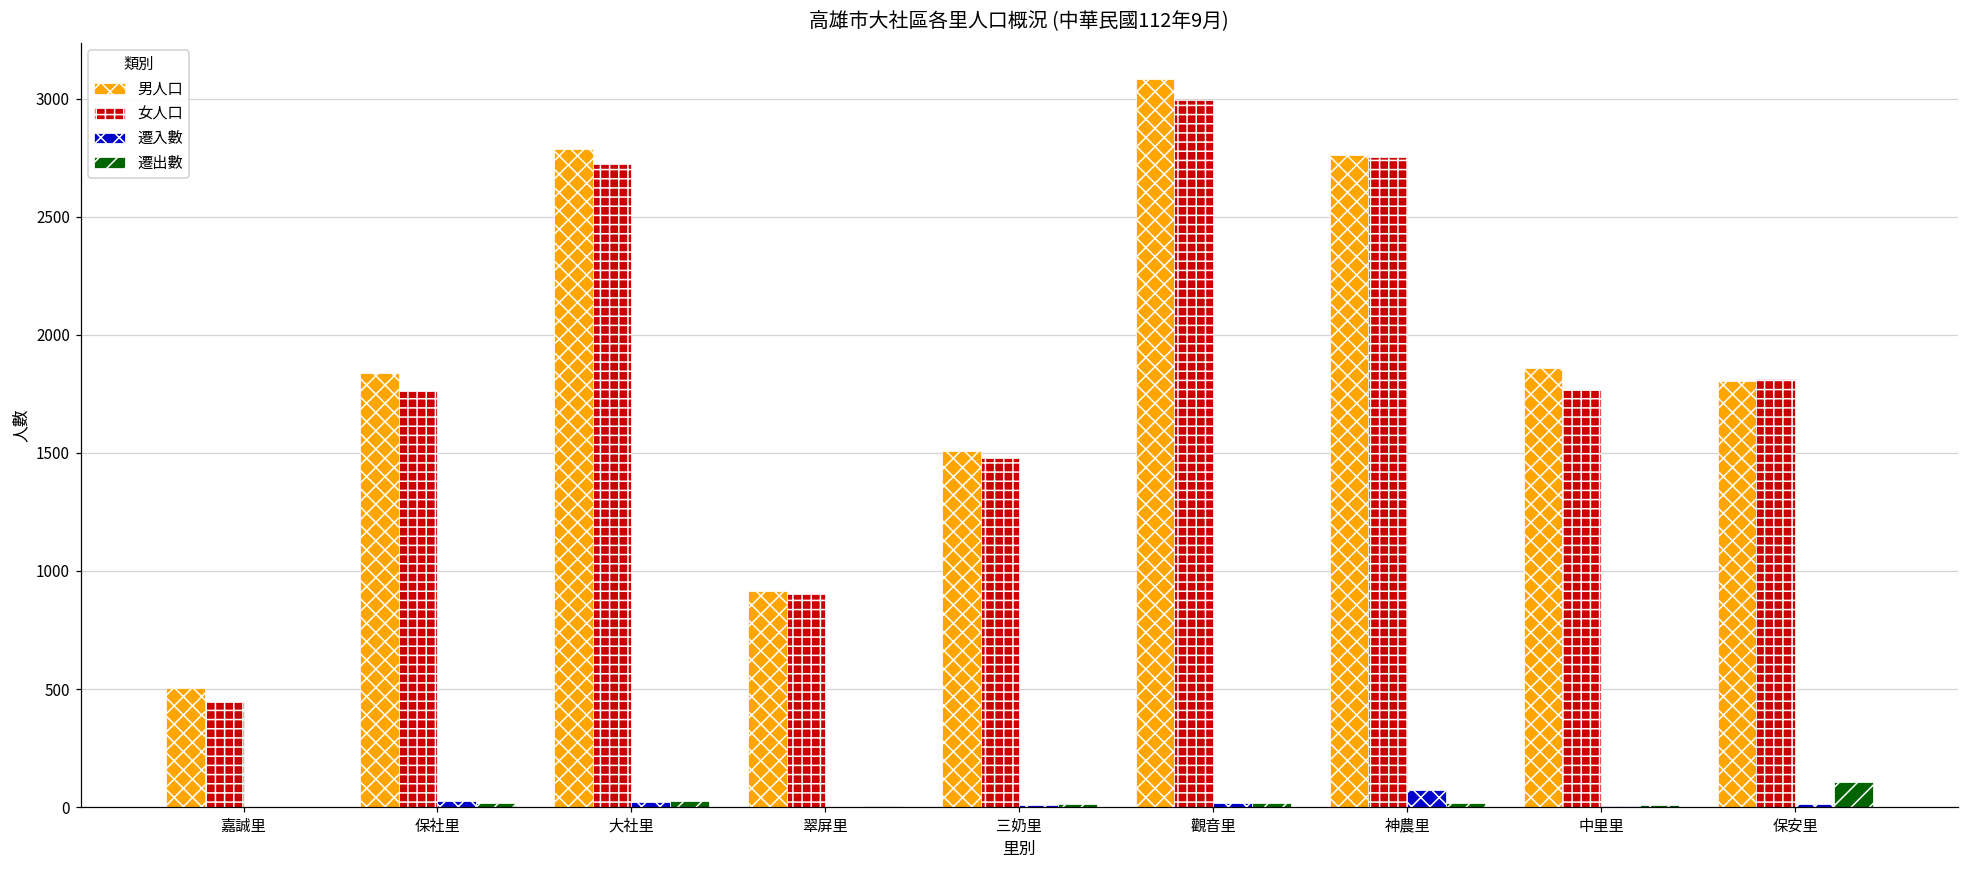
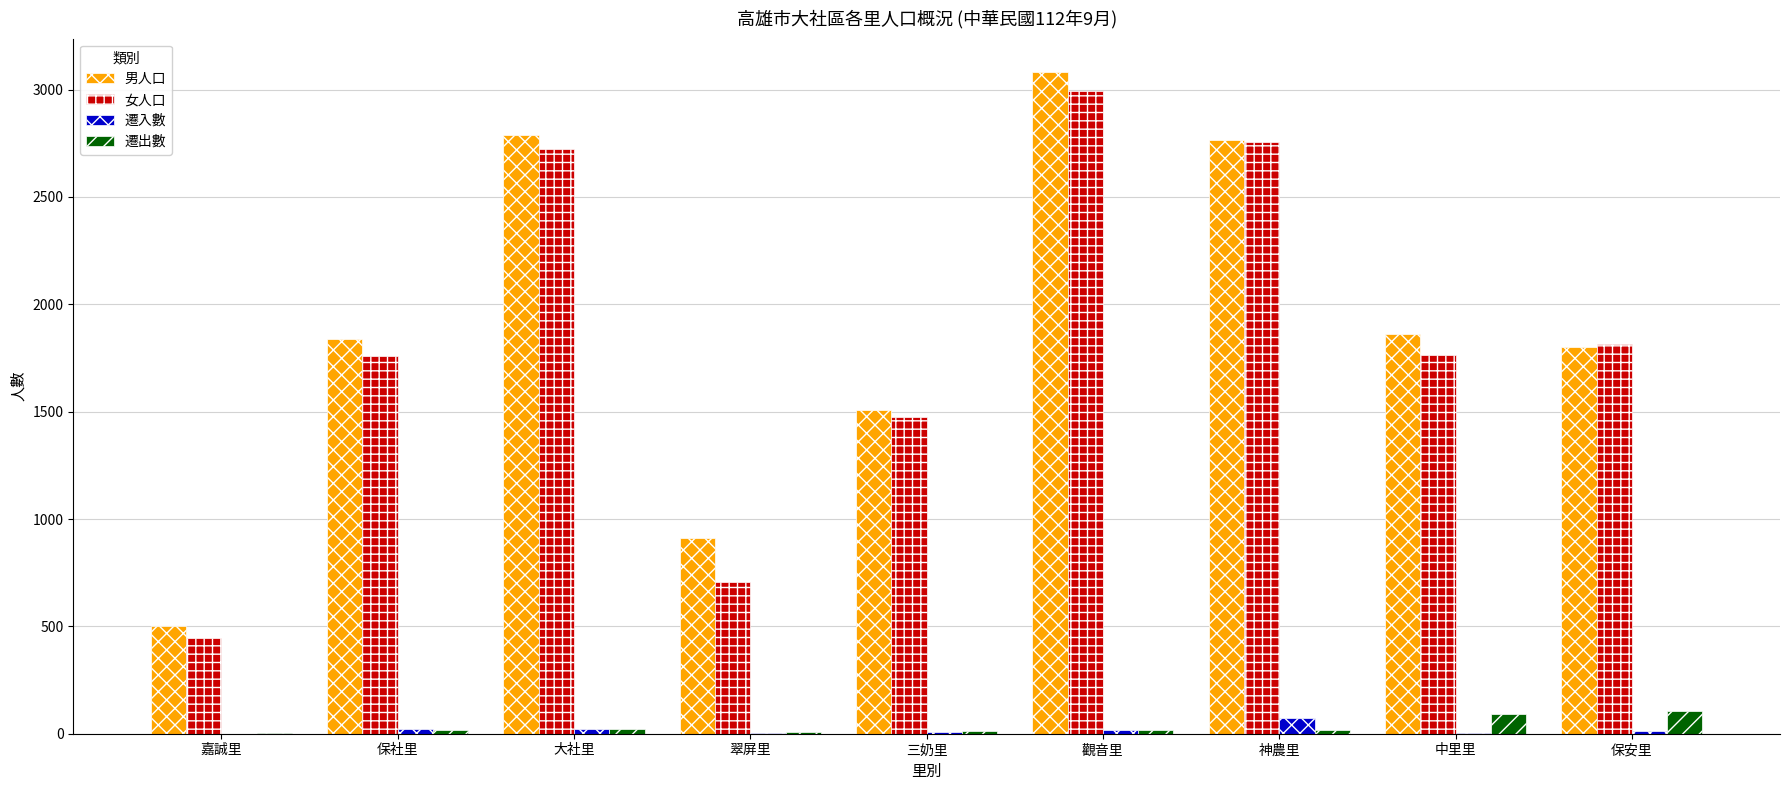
女人口, 翠屏里: 900 -> 710
遷出數, 中里里: 10 -> 90
